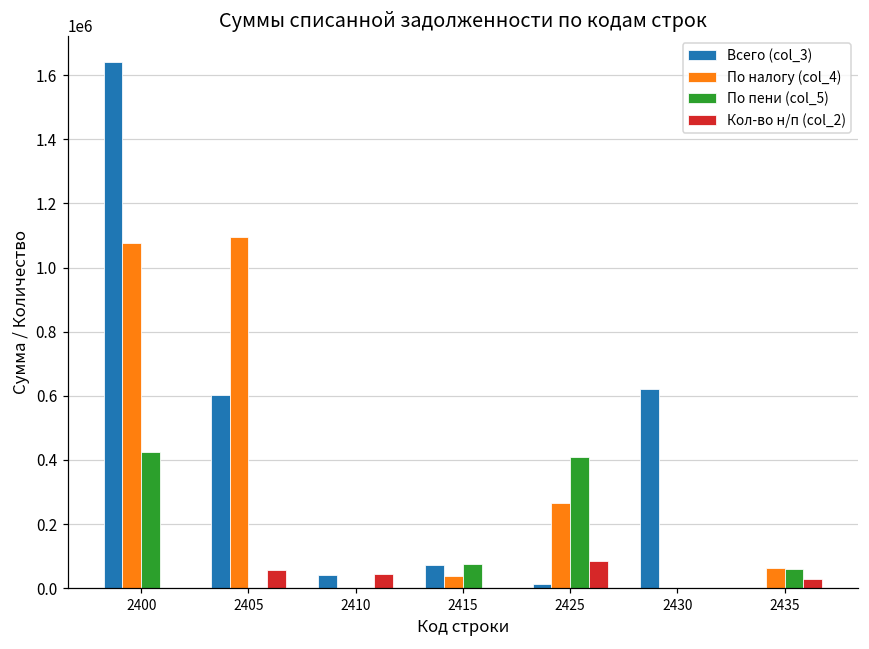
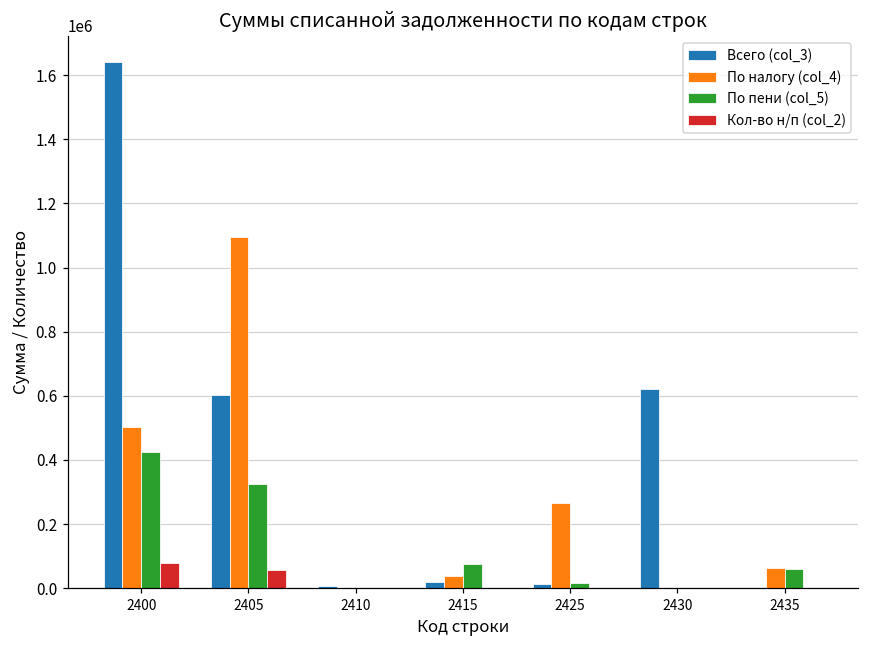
По налогу (col_4), 2400: 1080000 -> 500000
Кол-во н/п (col_2), 2400: 0 -> 80000
По пени (col_5), 2405: 0 -> 330000
Всего (col_3), 2410: 40000 -> 10000
Кол-во н/п (col_2), 2410: 50000 -> 0
Всего (col_3), 2415: 70000 -> 20000
По пени (col_5), 2425: 410000 -> 20000
Кол-во н/п (col_2), 2425: 80000 -> 0
Кол-во н/п (col_2), 2435: 30000 -> 0
